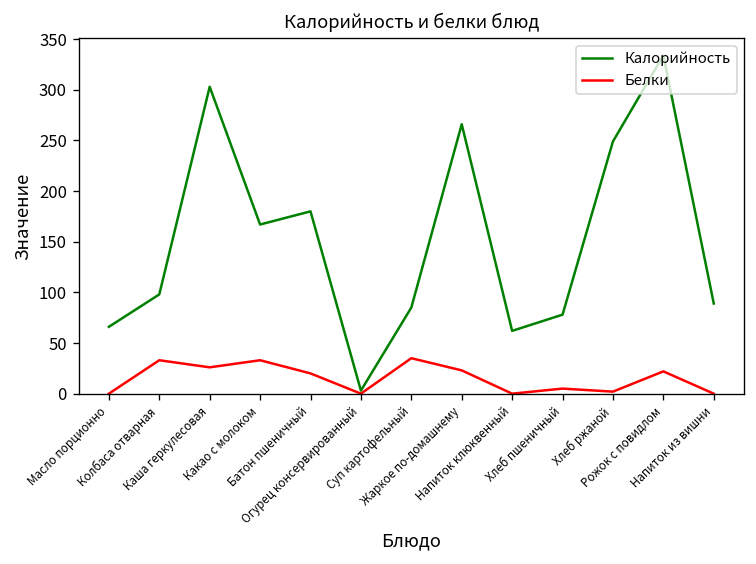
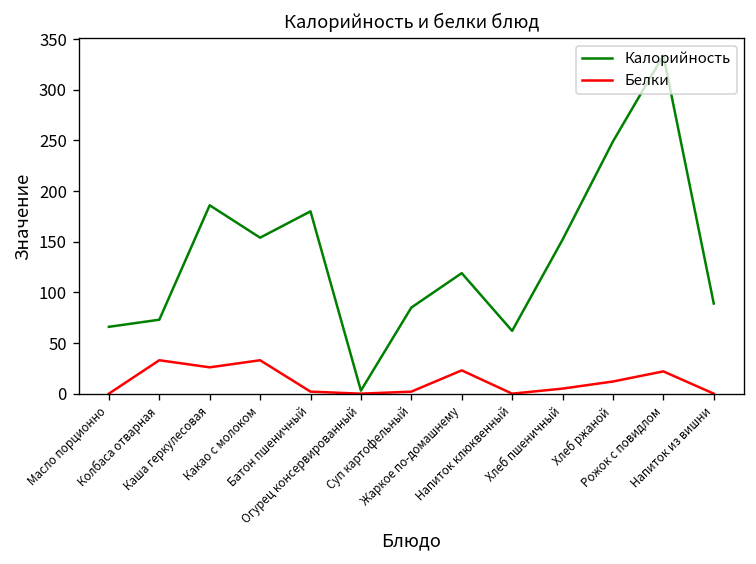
Калорийность, Колбаса отварная: 100 -> 70
Калорийность, Каша геркулесовая: 300 -> 190
Калорийность, Какао с молоком: 170 -> 150
Белки, Батон пшеничный: 20 -> 0
Белки, Суп картофельный: 40 -> 0
Калорийность, Жаркое по-домашнему: 270 -> 120
Калорийность, Хлеб пшеничный: 80 -> 150
Белки, Хлеб ржаной: 0 -> 10
